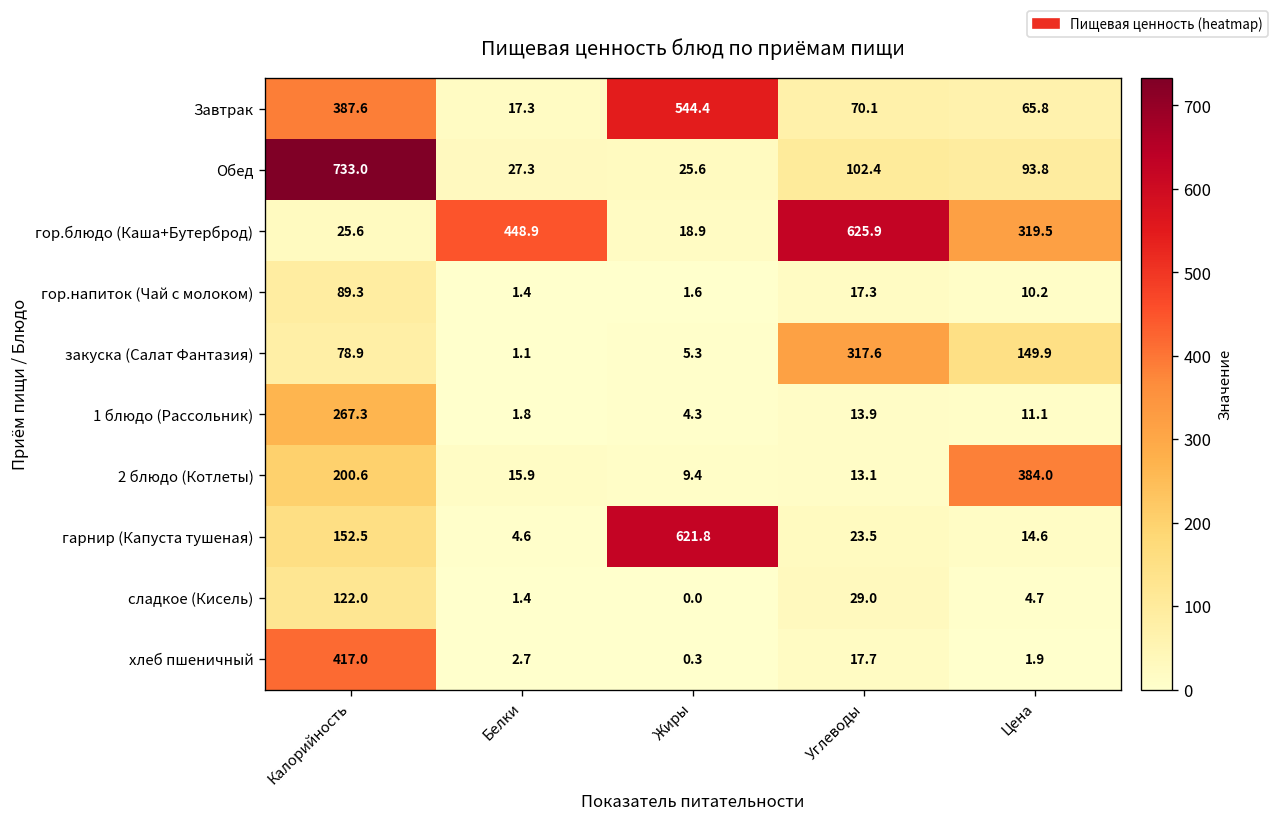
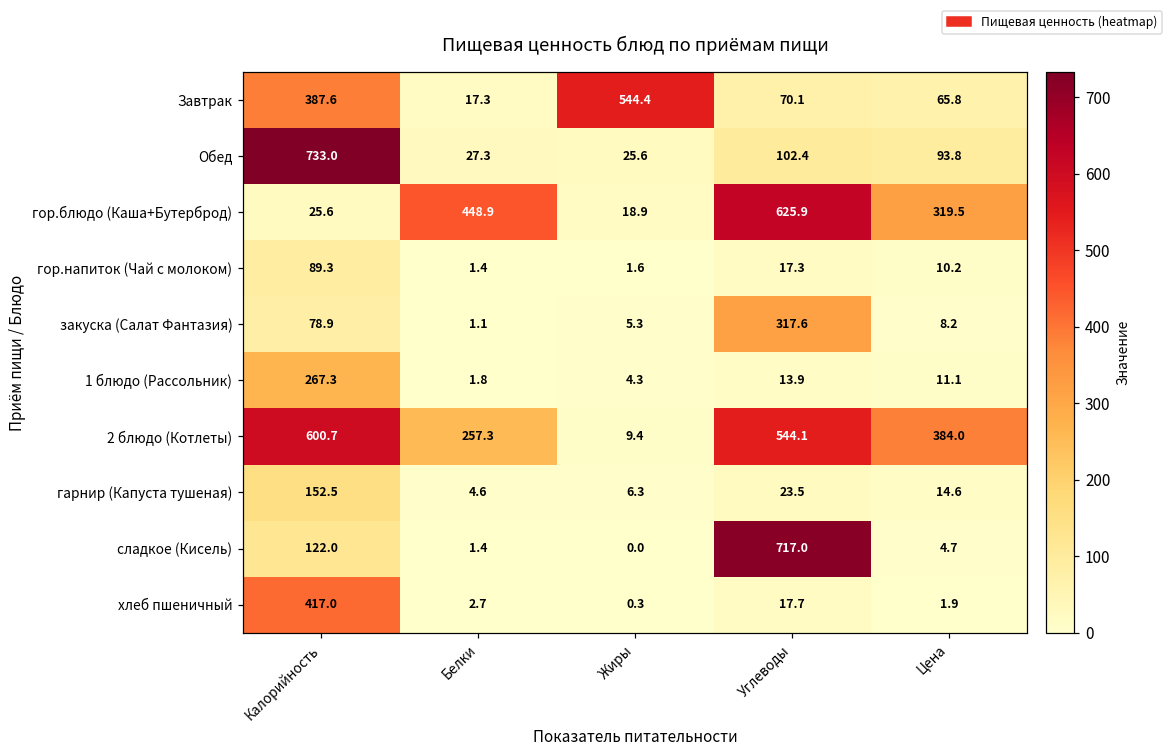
закуска (Салат Фантазия), Цена: 149.9 -> 8.2
2 блюдо (Котлеты), Калорийность: 200.6 -> 600.7
2 блюдо (Котлеты), Белки: 15.9 -> 257.3
2 блюдо (Котлеты), Углеводы: 13.1 -> 544.1
гарнир (Капуста тушеная), Жиры: 621.8 -> 6.3
сладкое (Кисель), Углеводы: 29.0 -> 717.0
